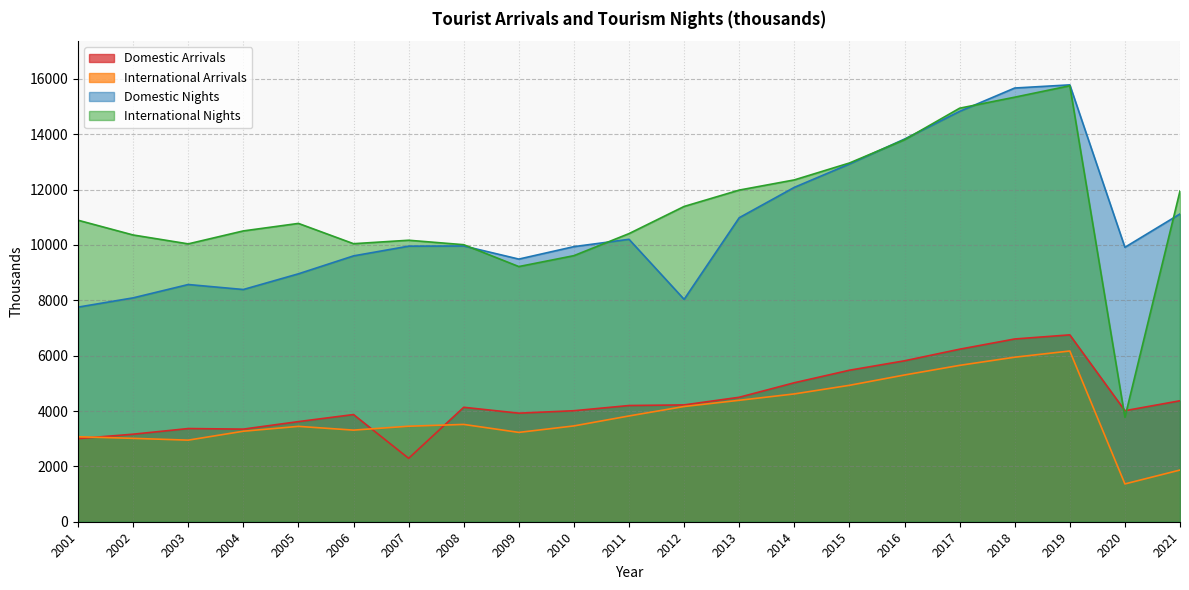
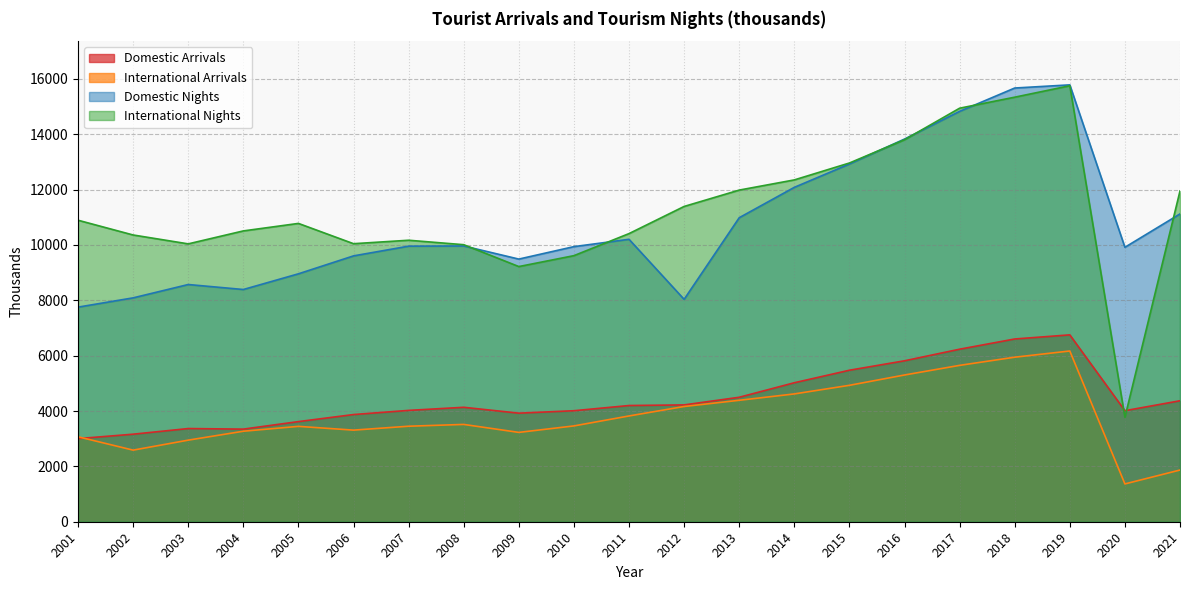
International Arrivals, 2002: 3000 -> 2600
Domestic Arrivals, 2007: 2300 -> 4000
